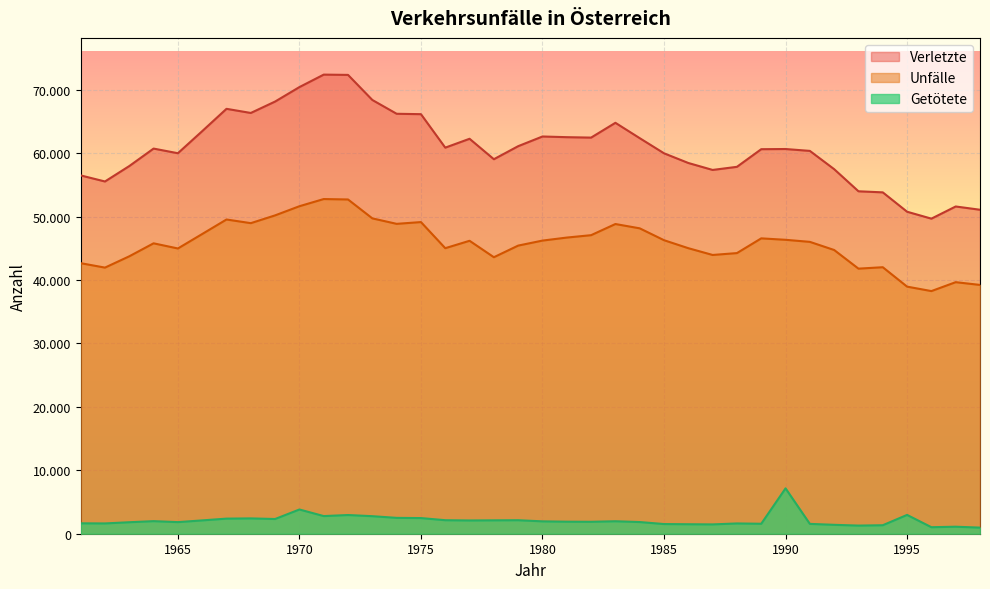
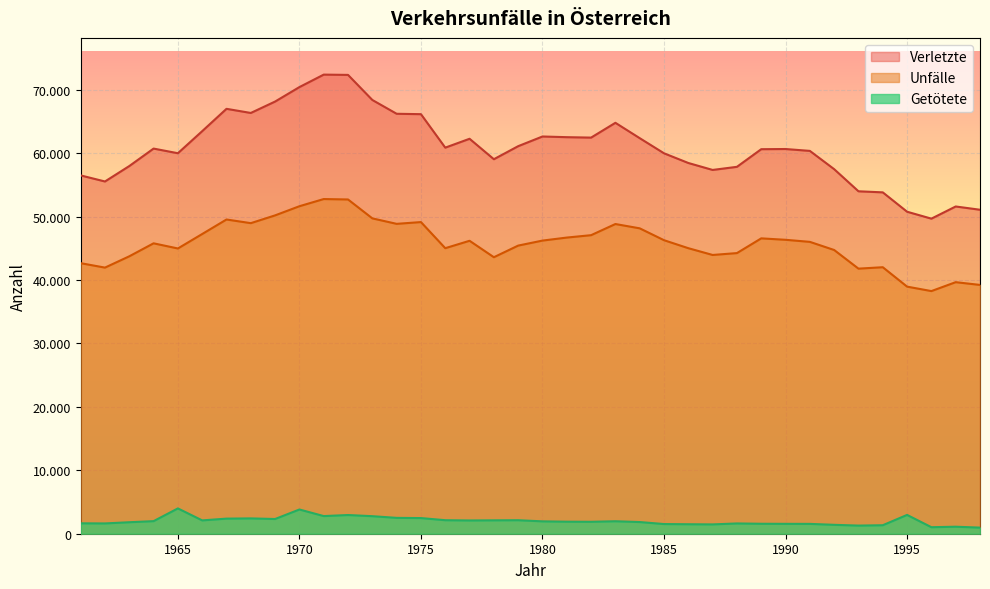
Getötete, 1965: 2 -> 4
Getötete, 1990: 7 -> 2
